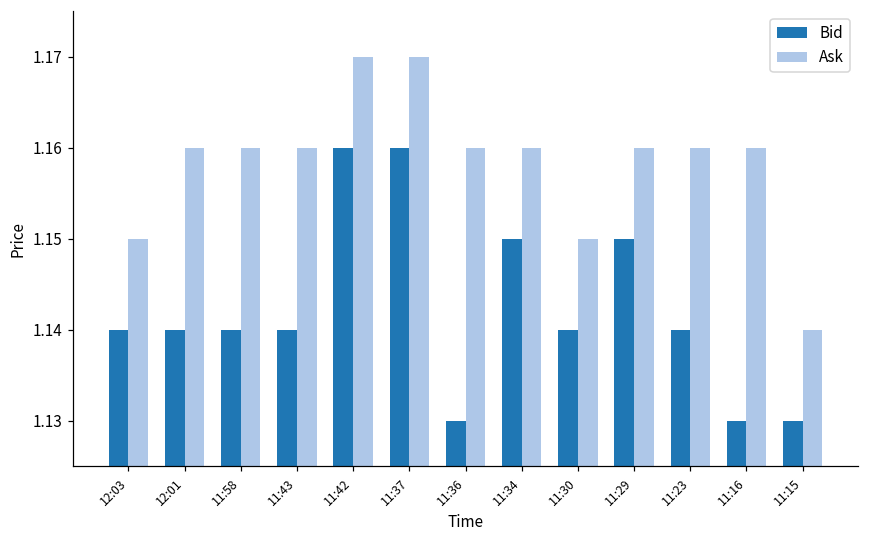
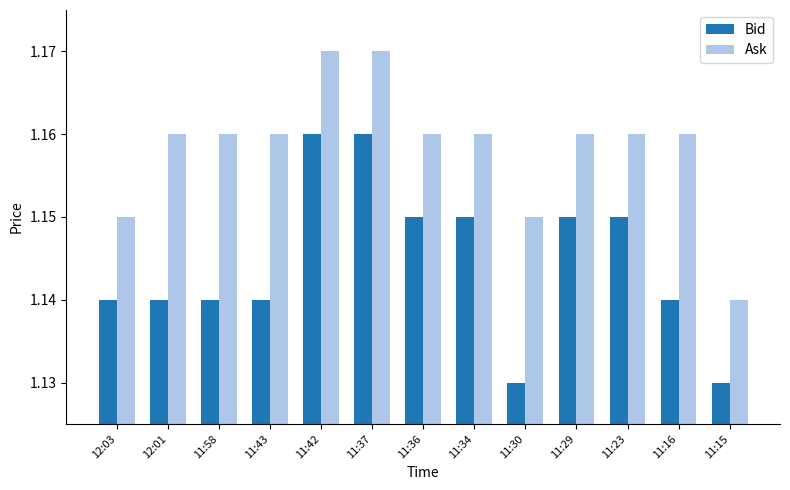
Bid, 11:36: 1.13 -> 1.15
Bid, 11:30: 1.14 -> 1.13
Bid, 11:23: 1.14 -> 1.15
Bid, 11:16: 1.13 -> 1.14
